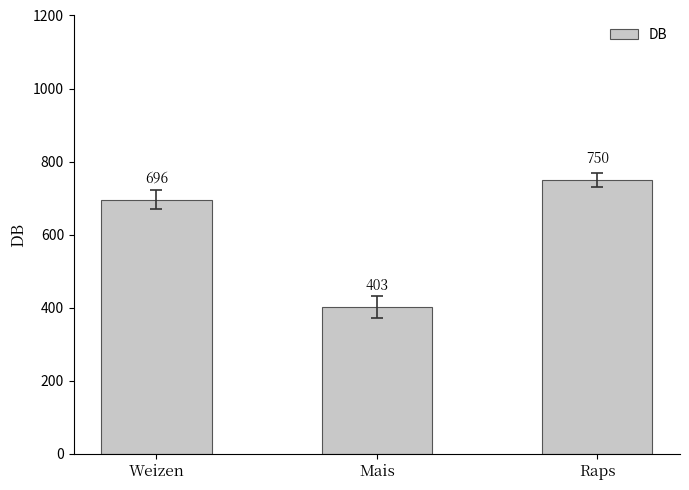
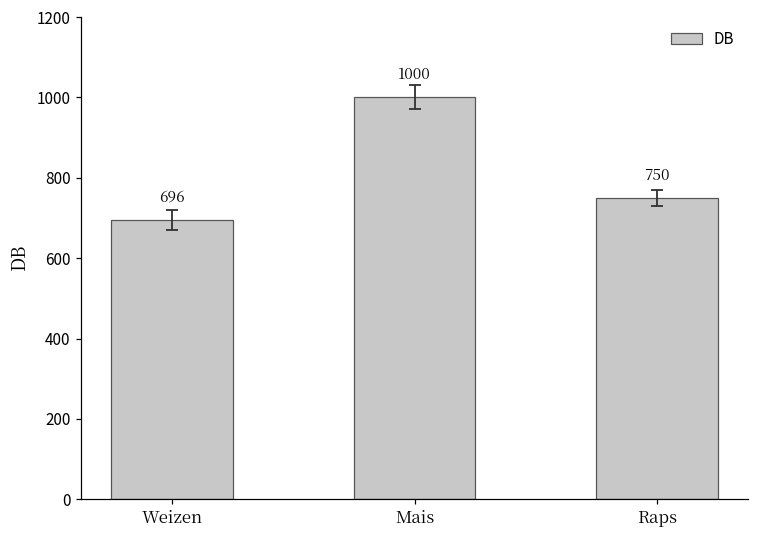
DB, Mais: 403 -> 1000
